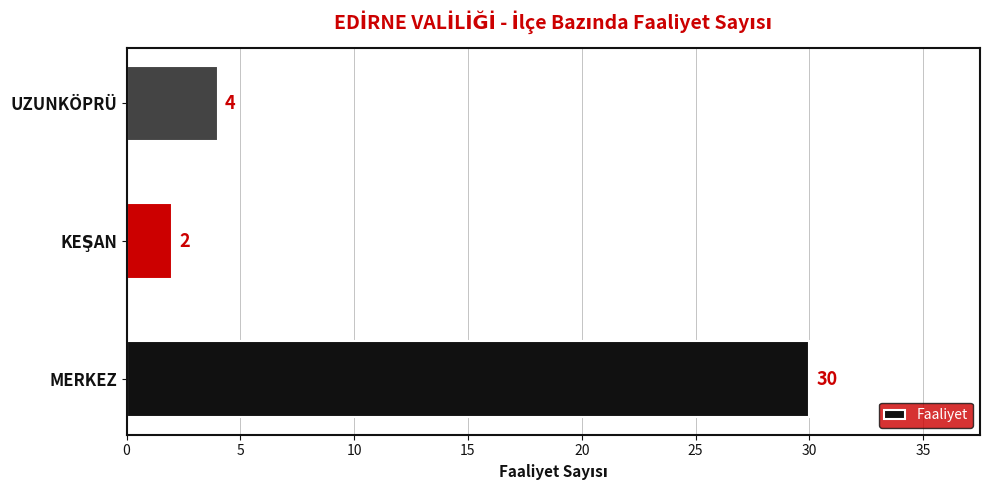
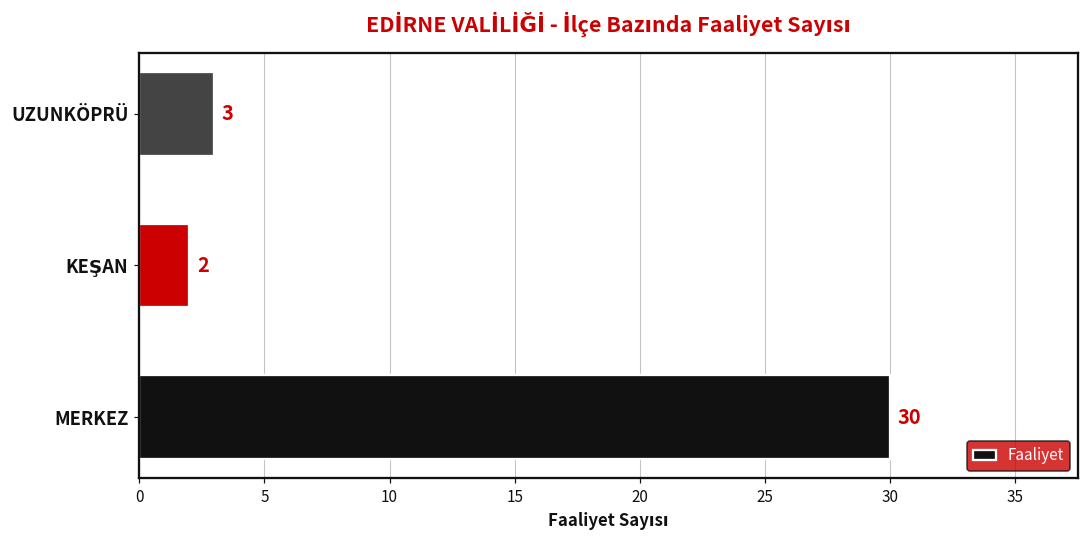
UZUNKÖPRÜ: 4 -> 3
